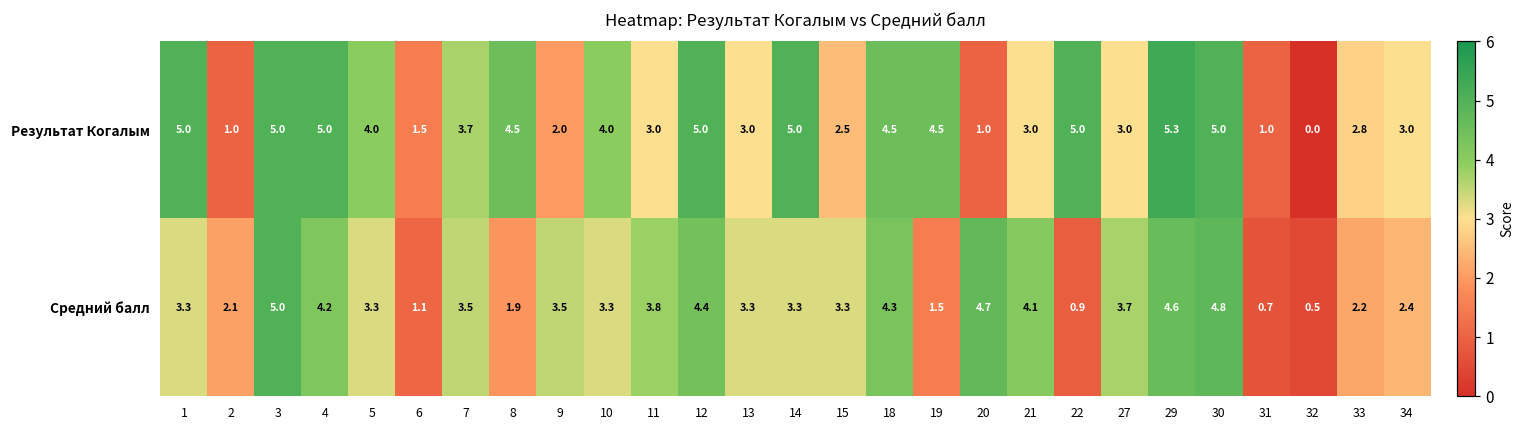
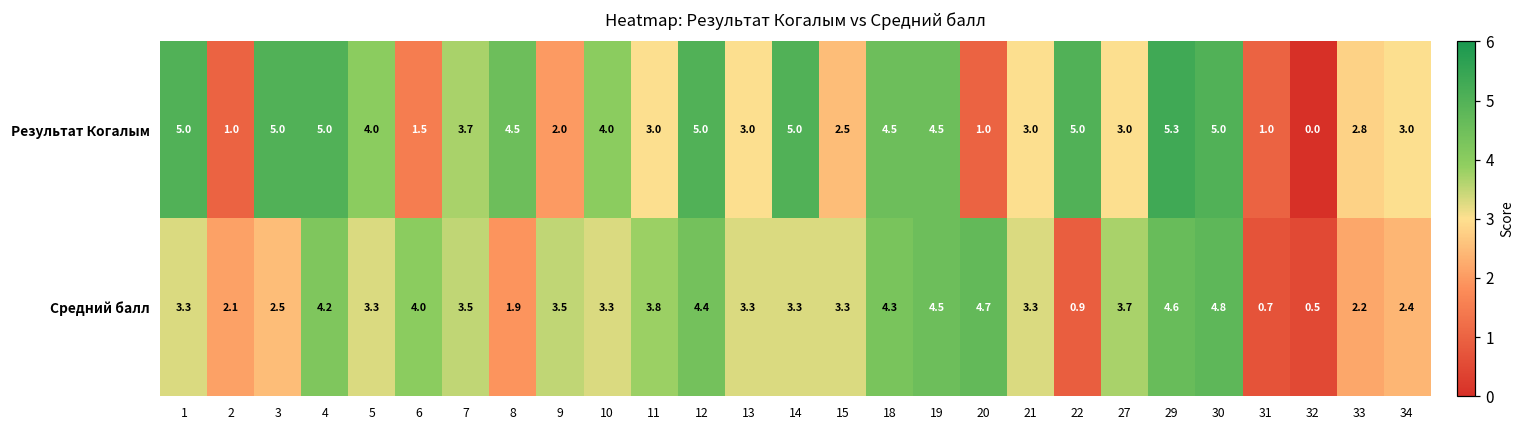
Средний балл, 3: 5.0 -> 2.5
Средний балл, 6: 1.1 -> 4.0
Средний балл, 19: 1.5 -> 4.5
Средний балл, 21: 4.1 -> 3.3
